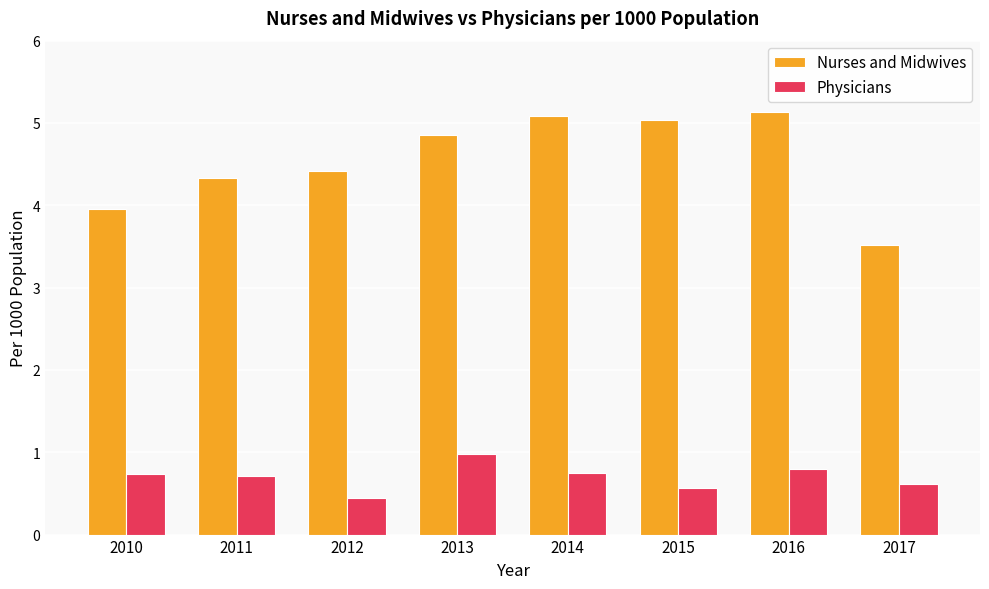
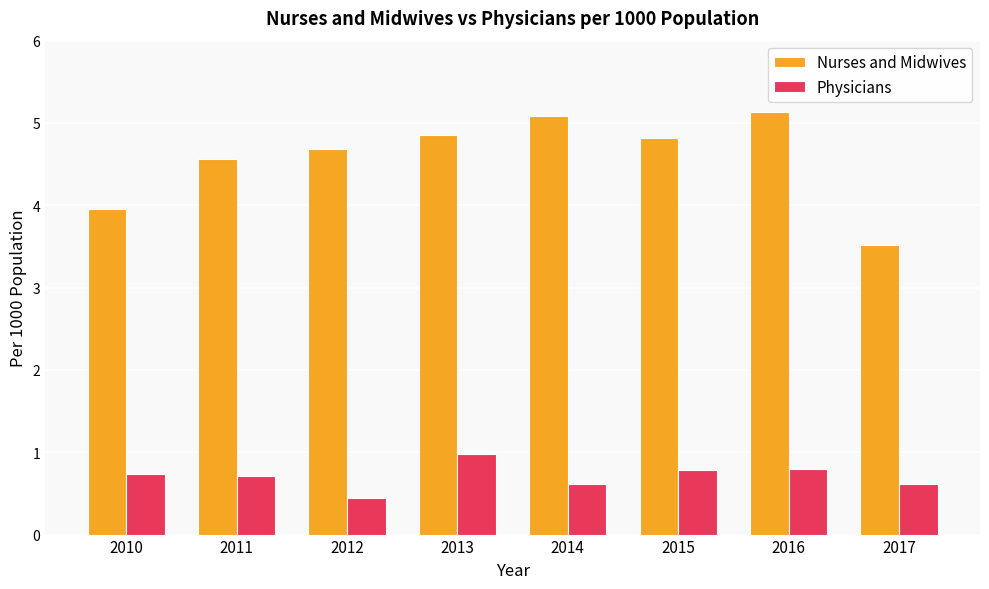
Nurses and Midwives, 2011: 4.3 -> 4.6
Nurses and Midwives, 2012: 4.4 -> 4.7
Physicians, 2014: 0.8 -> 0.6
Nurses and Midwives, 2015: 5.0 -> 4.8
Physicians, 2015: 0.6 -> 0.8
